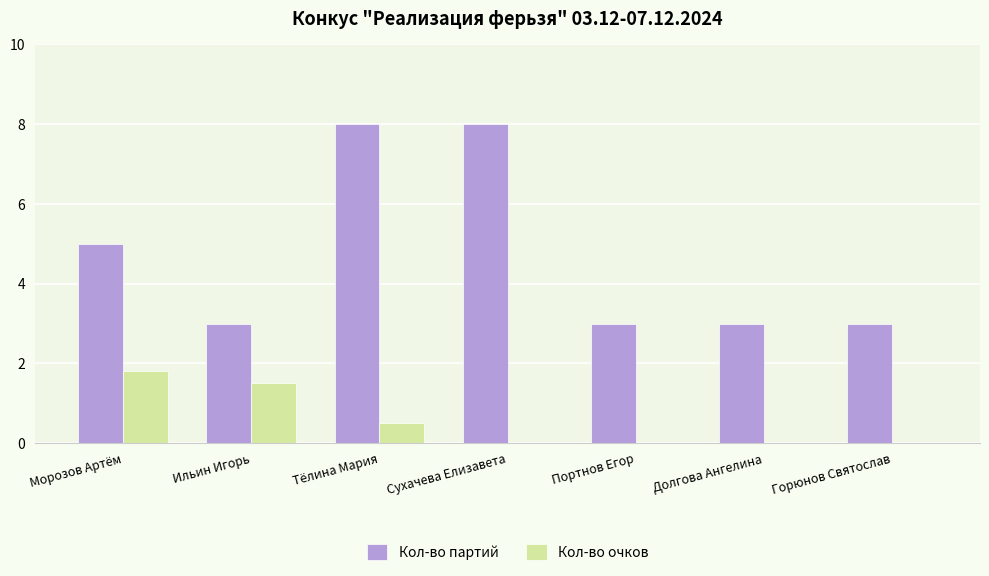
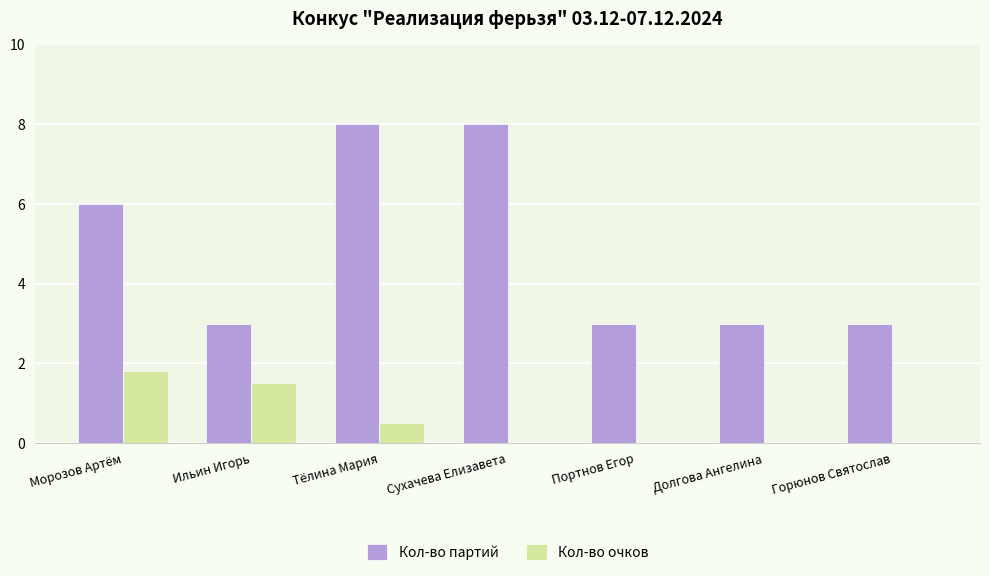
Кол-во партий, Морозов Артём: 5 -> 6
